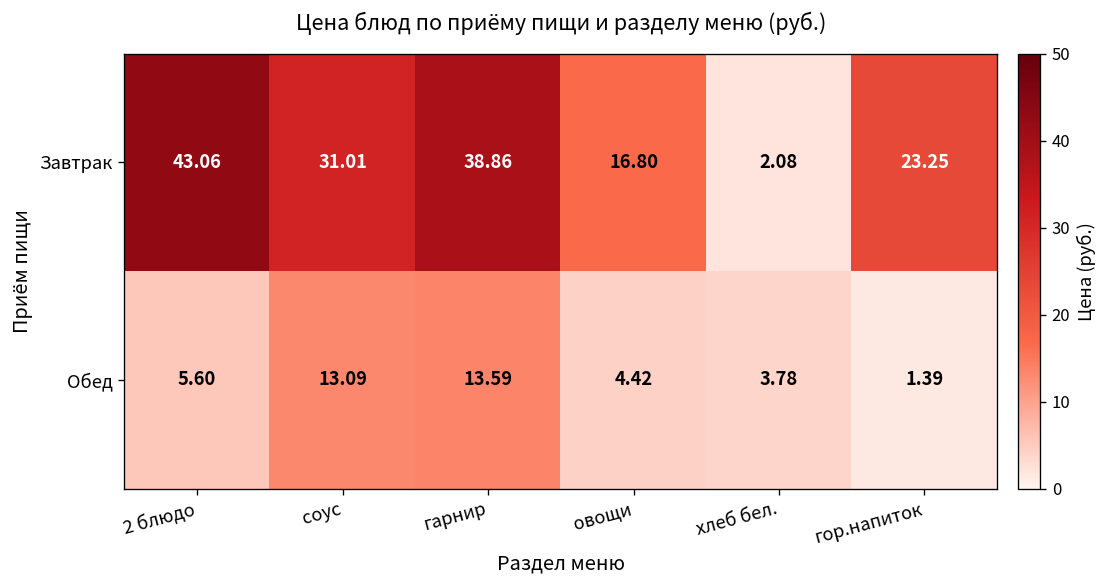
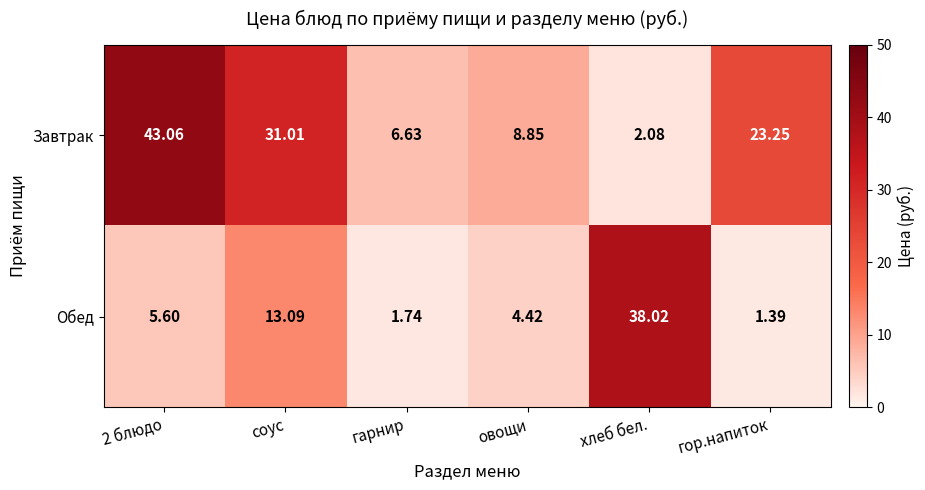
Завтрак, гарнир: 38.86 -> 6.63
Завтрак, овощи: 16.80 -> 8.85
Обед, гарнир: 13.59 -> 1.74
Обед, хлеб бел.: 3.78 -> 38.02
